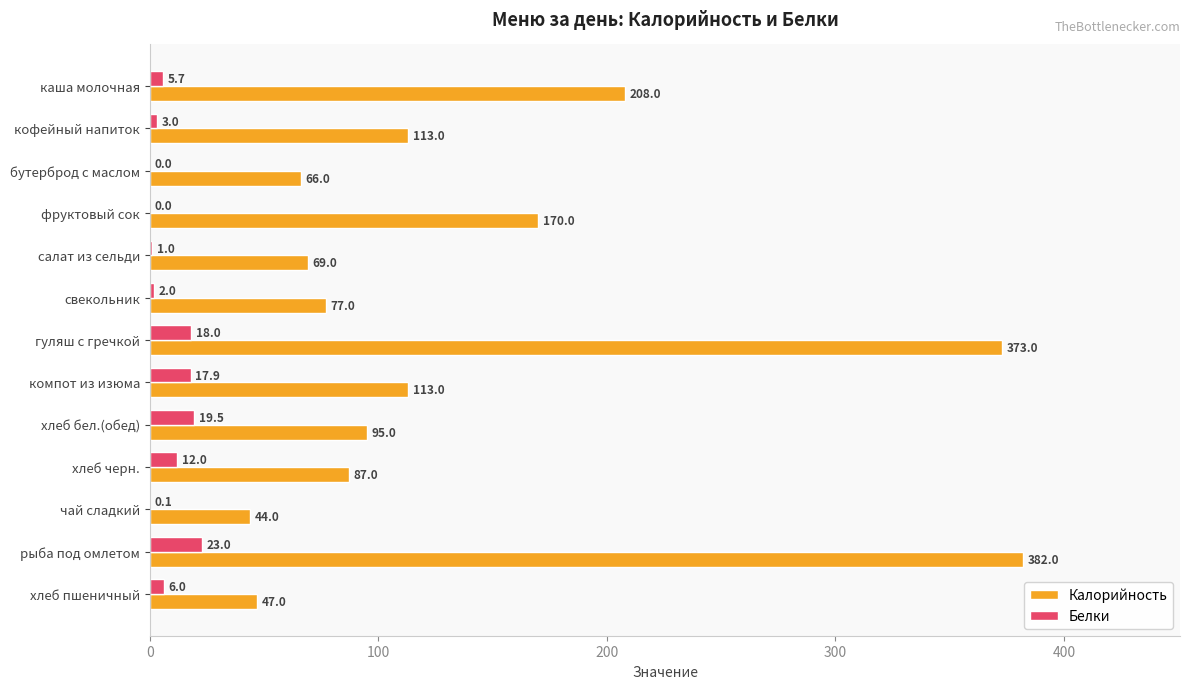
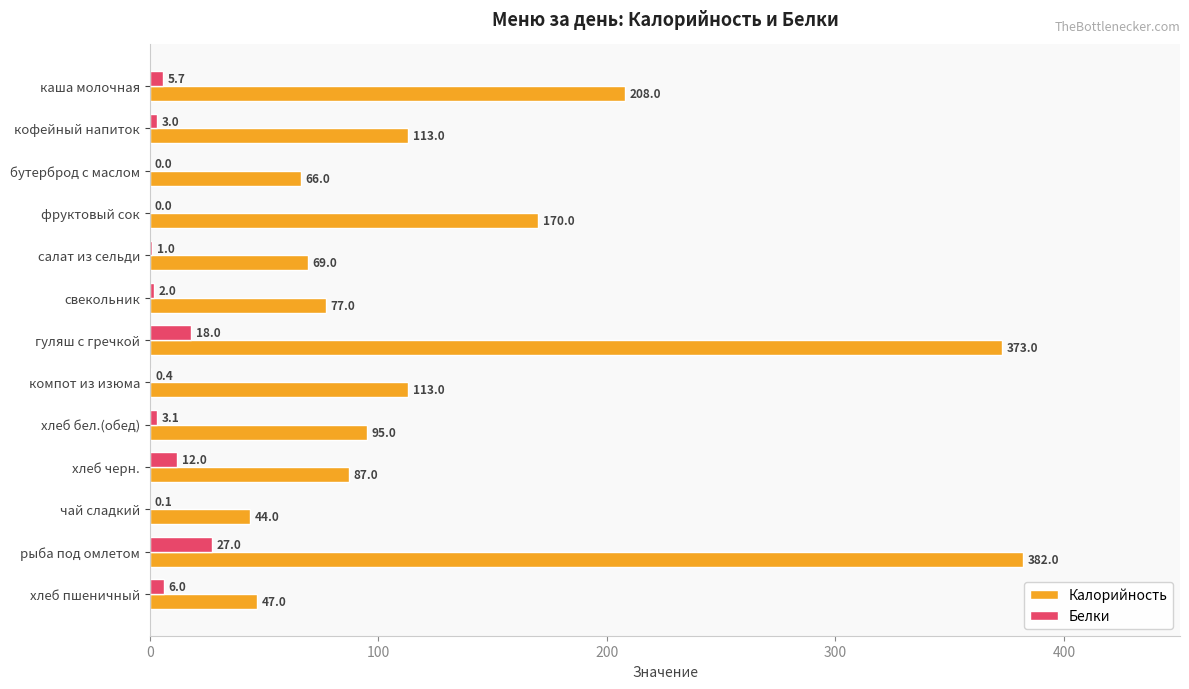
Белки, компот из изюма: 17.9 -> 0.4
Белки, хлеб бел.(обед): 19.5 -> 3.1
Белки, рыба под омлетом: 23.0 -> 27.0
